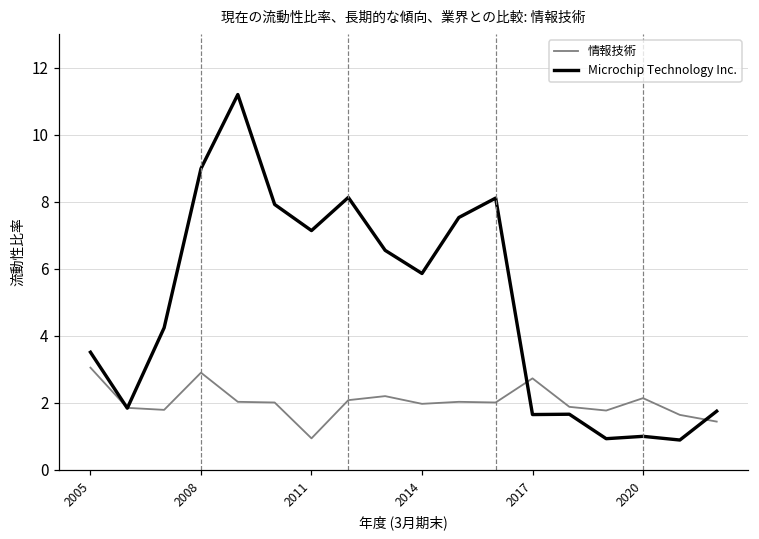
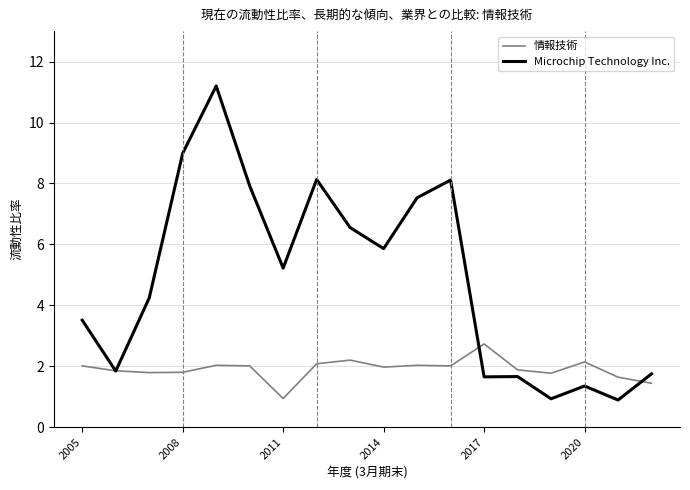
情報技術, 2005: 3.1 -> 2.0
情報技術, 2008: 2.9 -> 1.8
Microchip Technology Inc., 2011: 7.1 -> 5.2
Microchip Technology Inc., 2020: 1.0 -> 1.4
